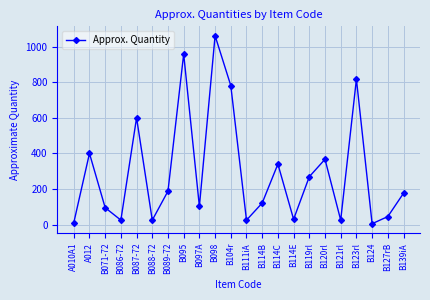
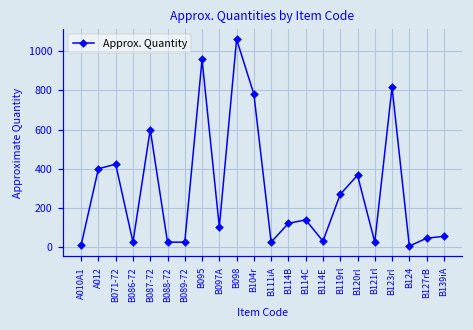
B071-72: 100 -> 420
B089-72: 190 -> 30
B114C: 340 -> 140
B139iA: 180 -> 60
